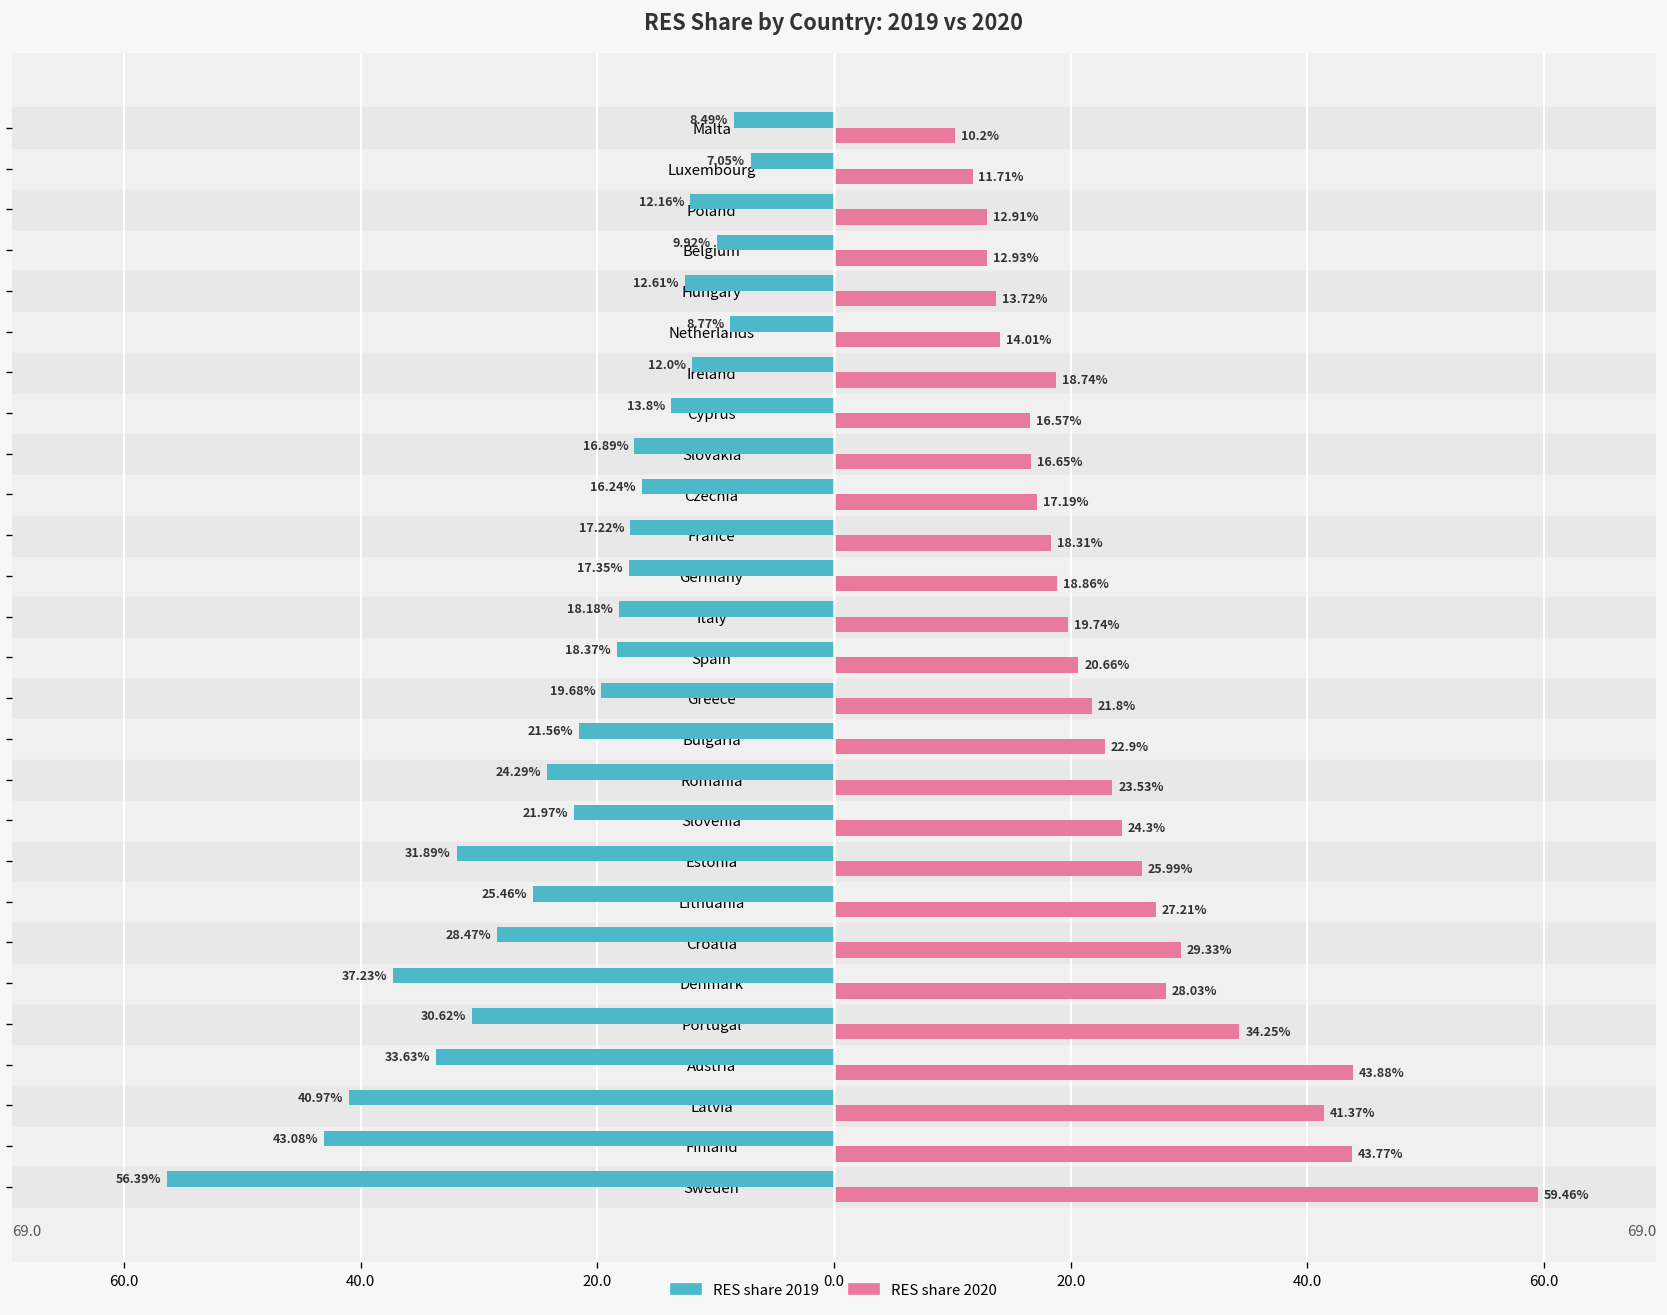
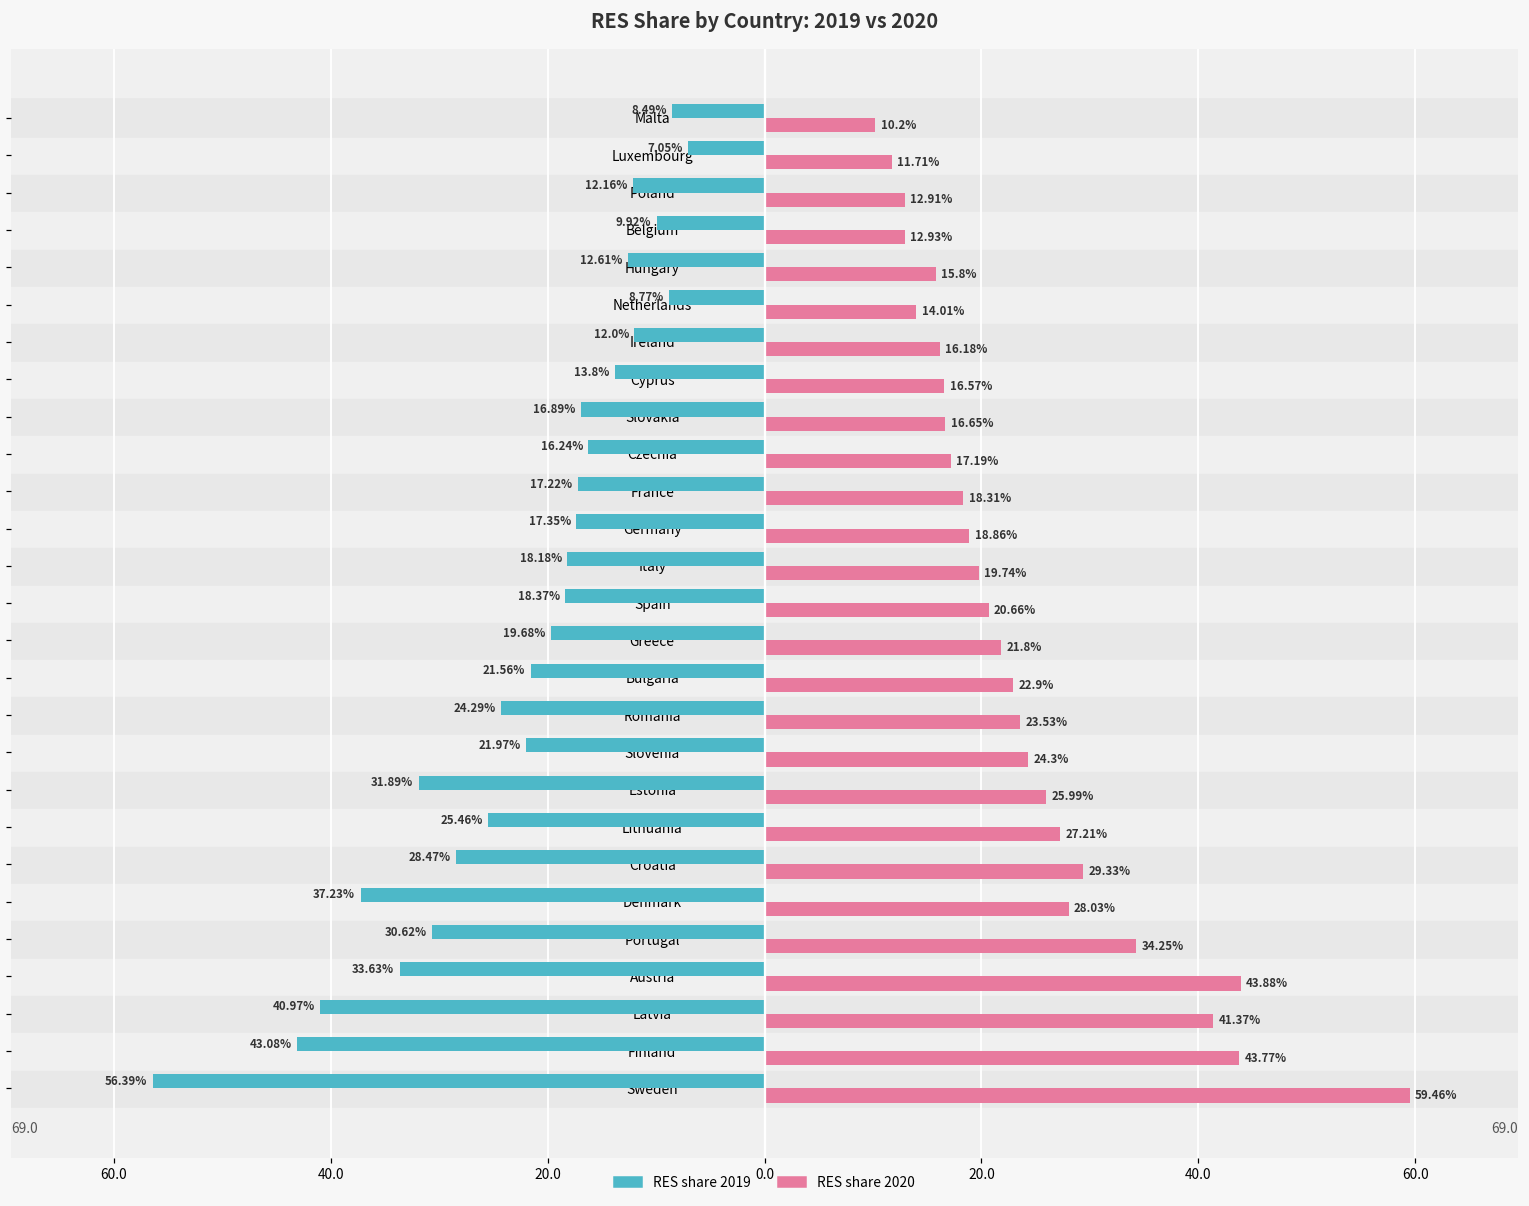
RES share 2020, Hungary: 13.72% -> 15.8%
RES share 2020, Ireland: 18.74% -> 16.18%
